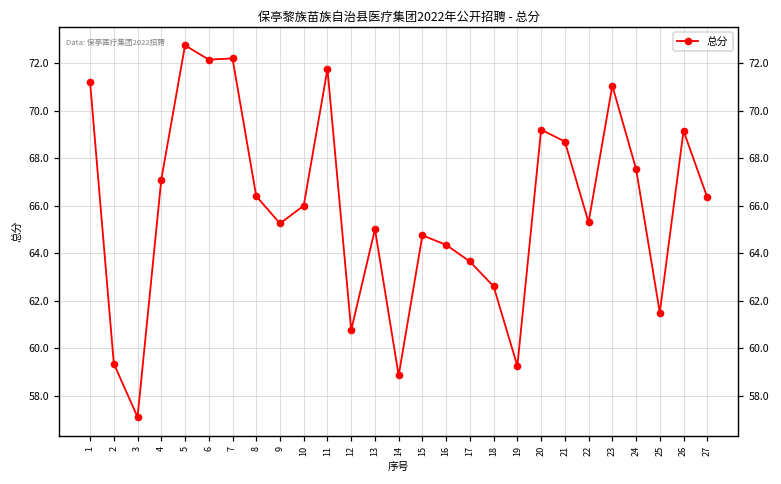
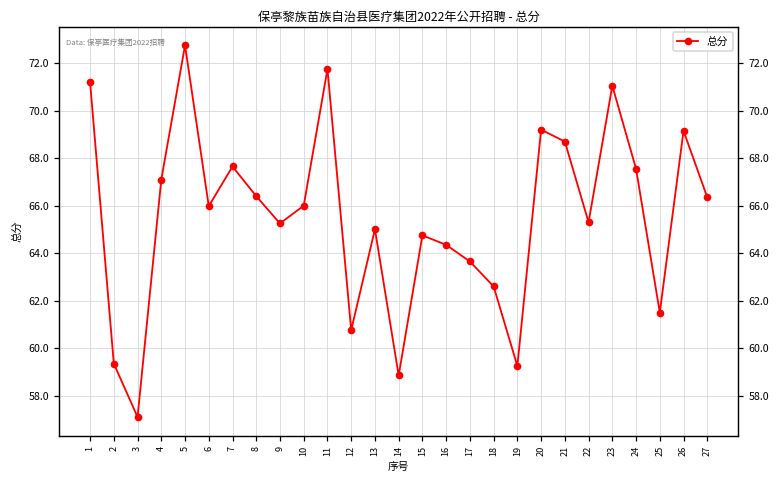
6: 72.2 -> 66.0
7: 72.2 -> 67.7
